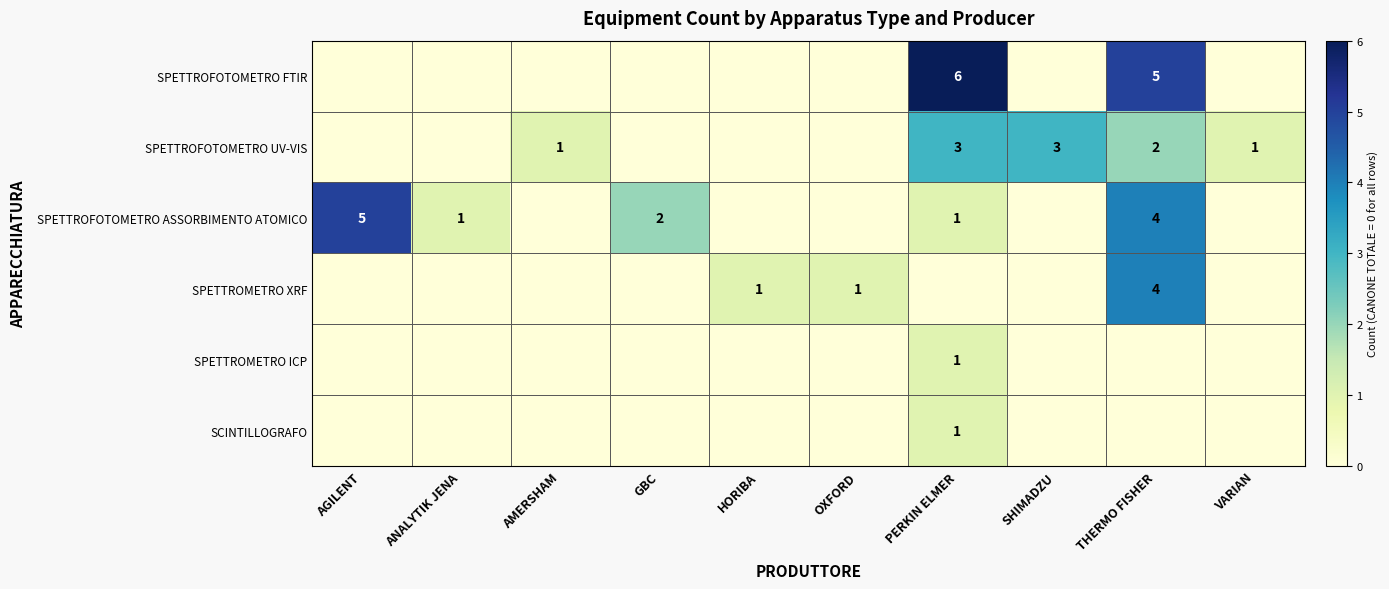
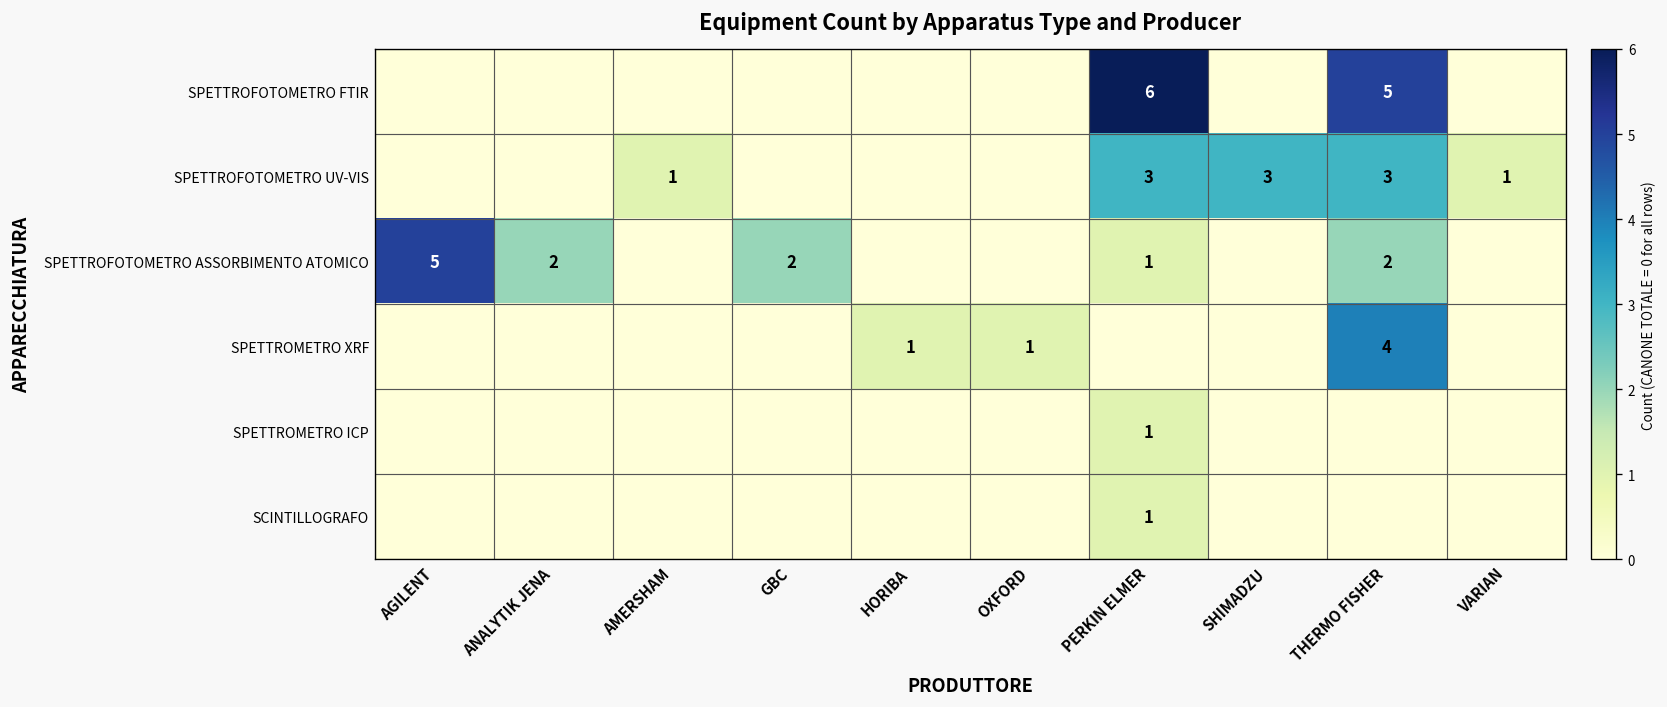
SPETTROFOTOMETRO UV-VIS, THERMO FISHER: 2 -> 3
SPETTROFOTOMETRO ASSORBIMENTO ATOMICO, ANALYTIK JENA: 1 -> 2
SPETTROFOTOMETRO ASSORBIMENTO ATOMICO, THERMO FISHER: 4 -> 2
